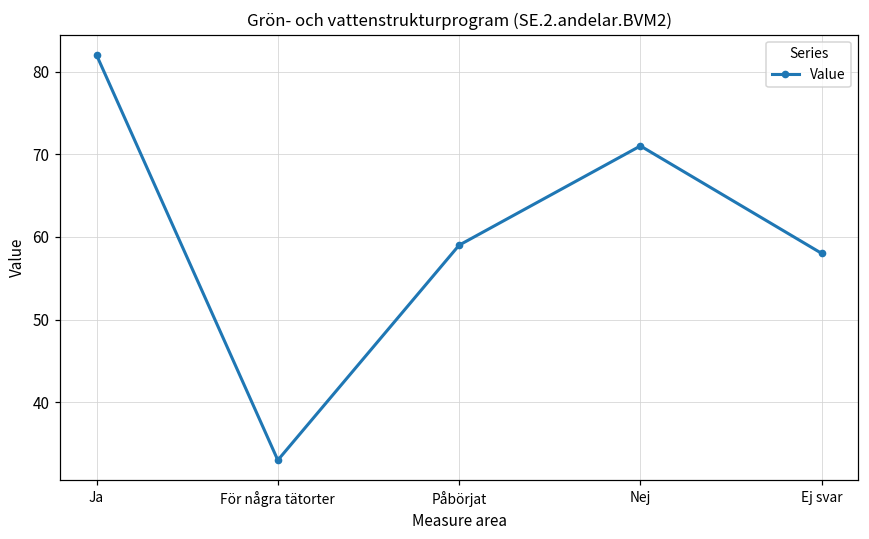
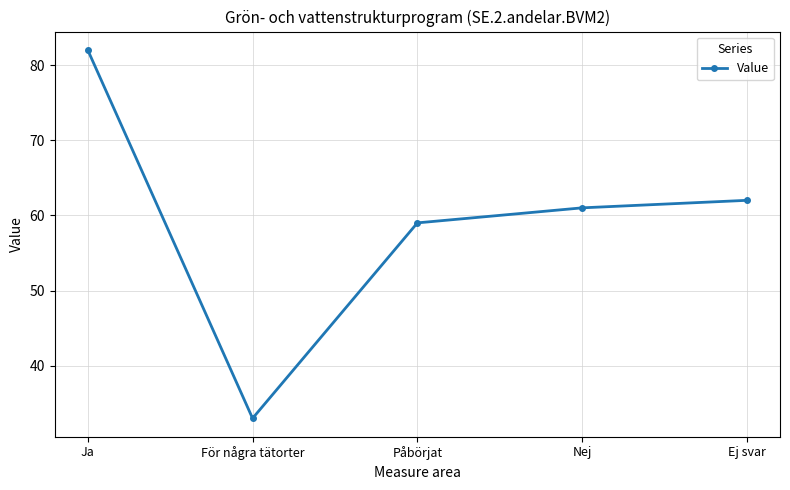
Nej: 71 -> 61
Ej svar: 58 -> 62
